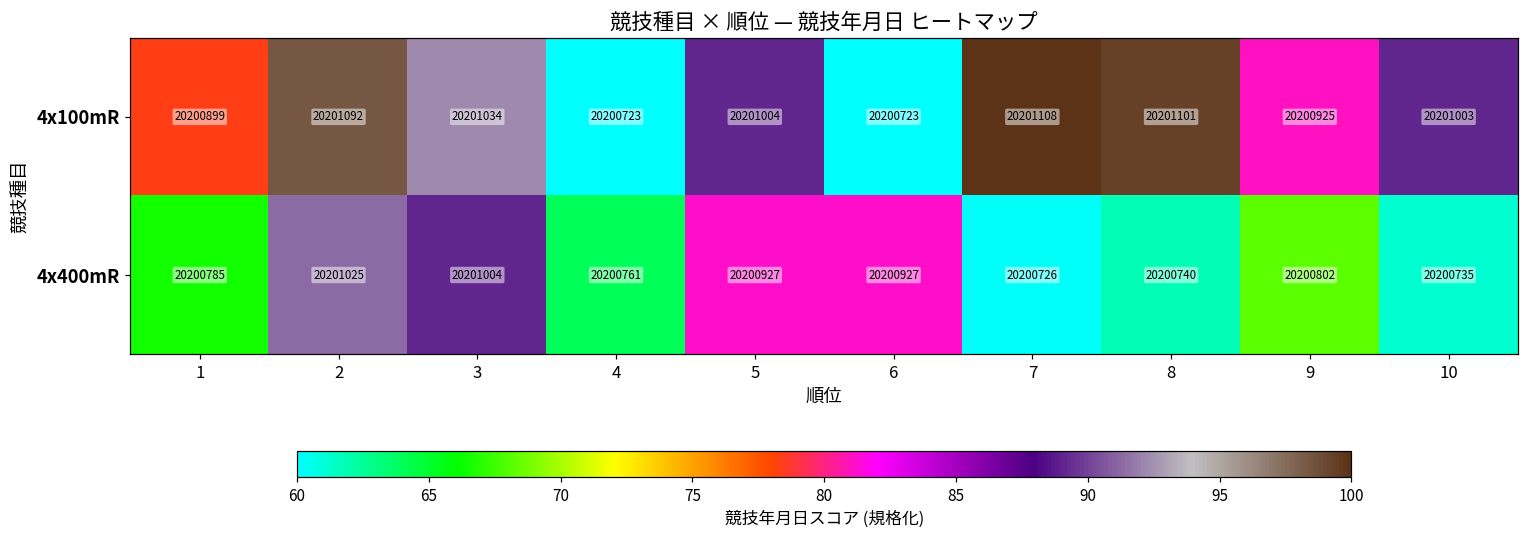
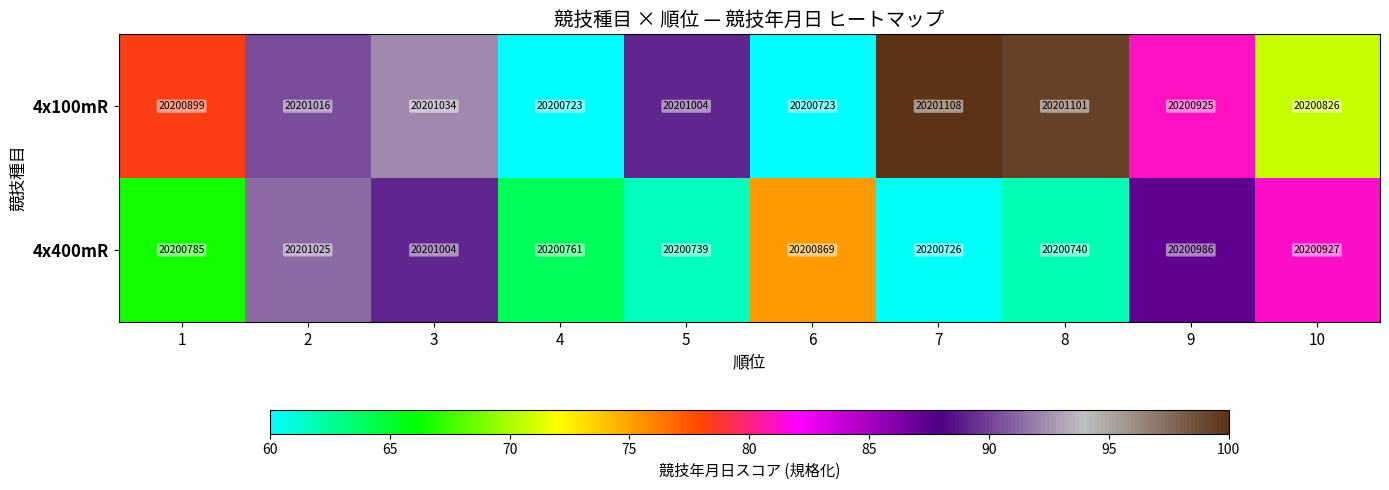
4x100mR, 2: 20201092 -> 20201016
4x100mR, 10: 20201003 -> 20200826
4x400mR, 5: 20200927 -> 20200739
4x400mR, 6: 20200927 -> 20200869
4x400mR, 9: 20200802 -> 20200986
4x400mR, 10: 20200735 -> 20200927
